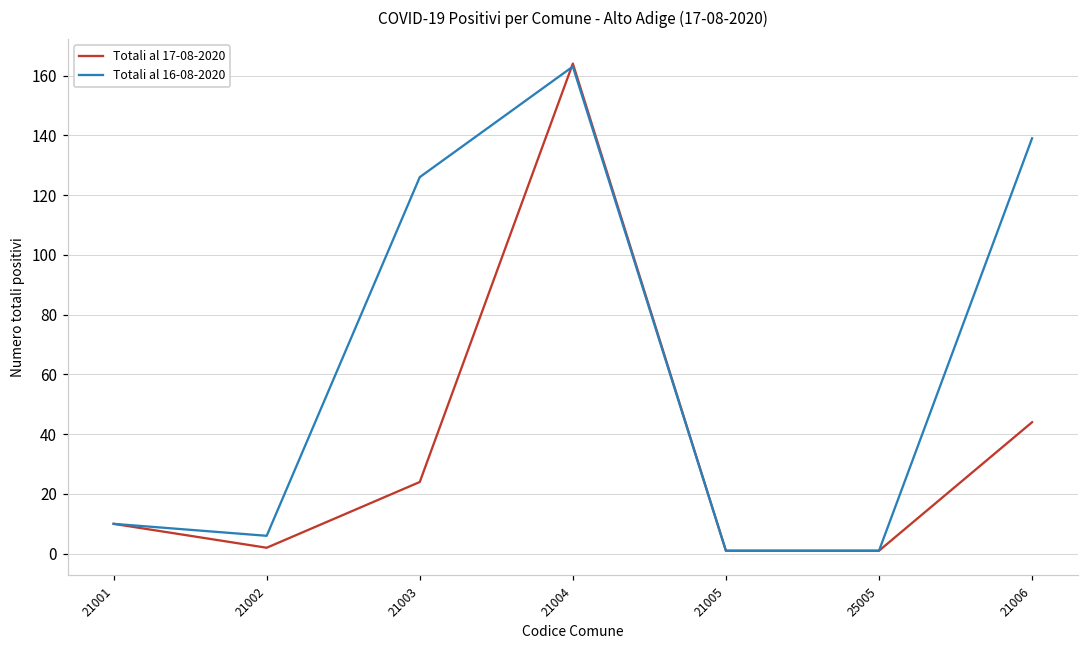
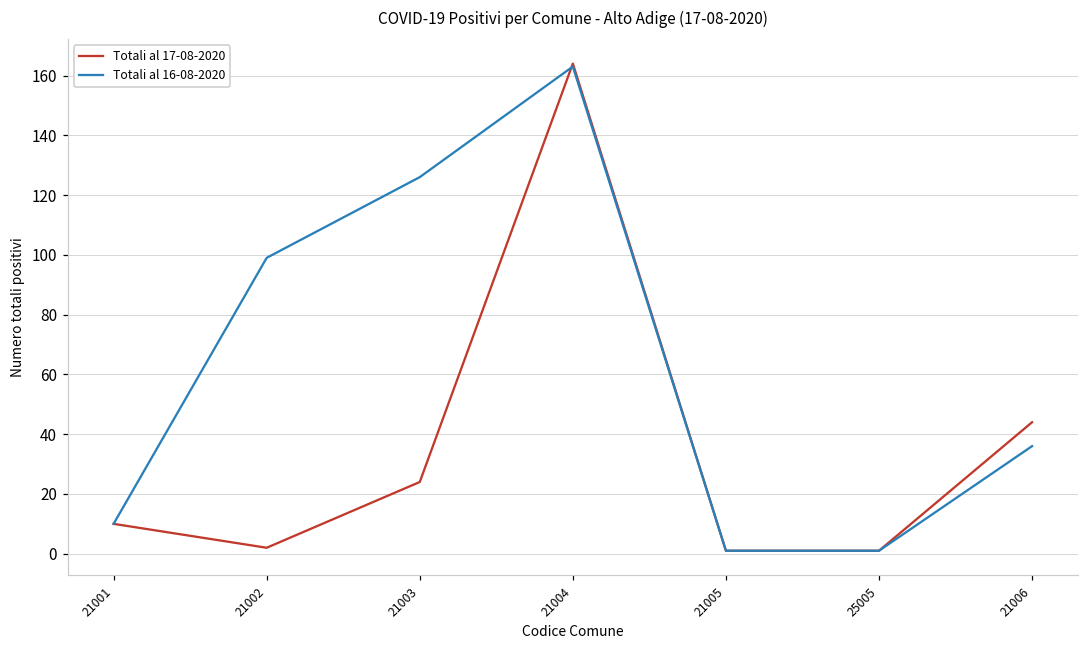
Totali al 16-08-2020, 21002: 6 -> 99
Totali al 16-08-2020, 21006: 139 -> 36
